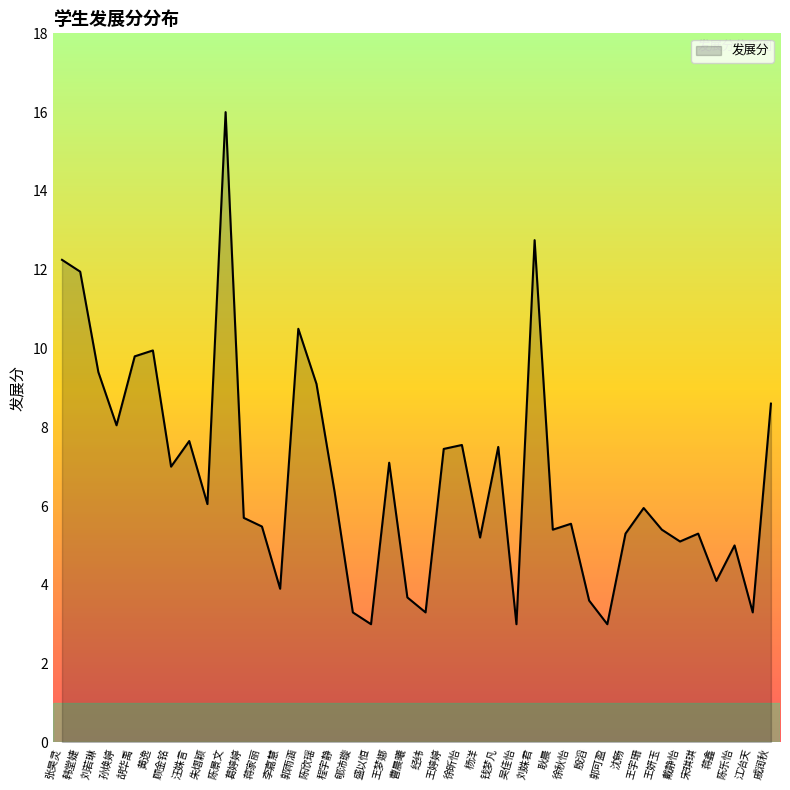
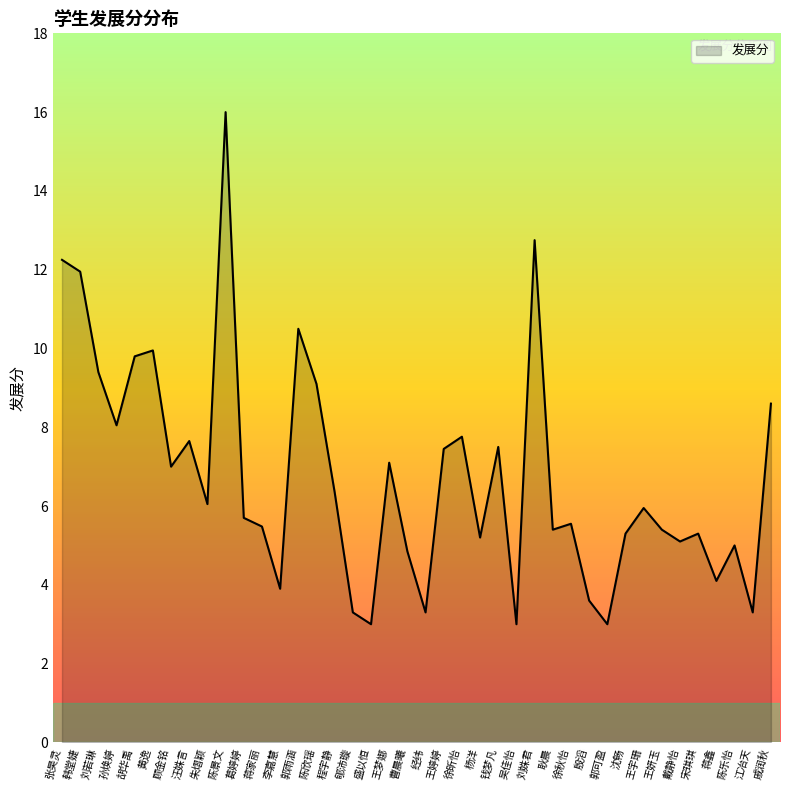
曹晨曦: 3.7 -> 4.9
徐昕怡: 7.6 -> 7.8
